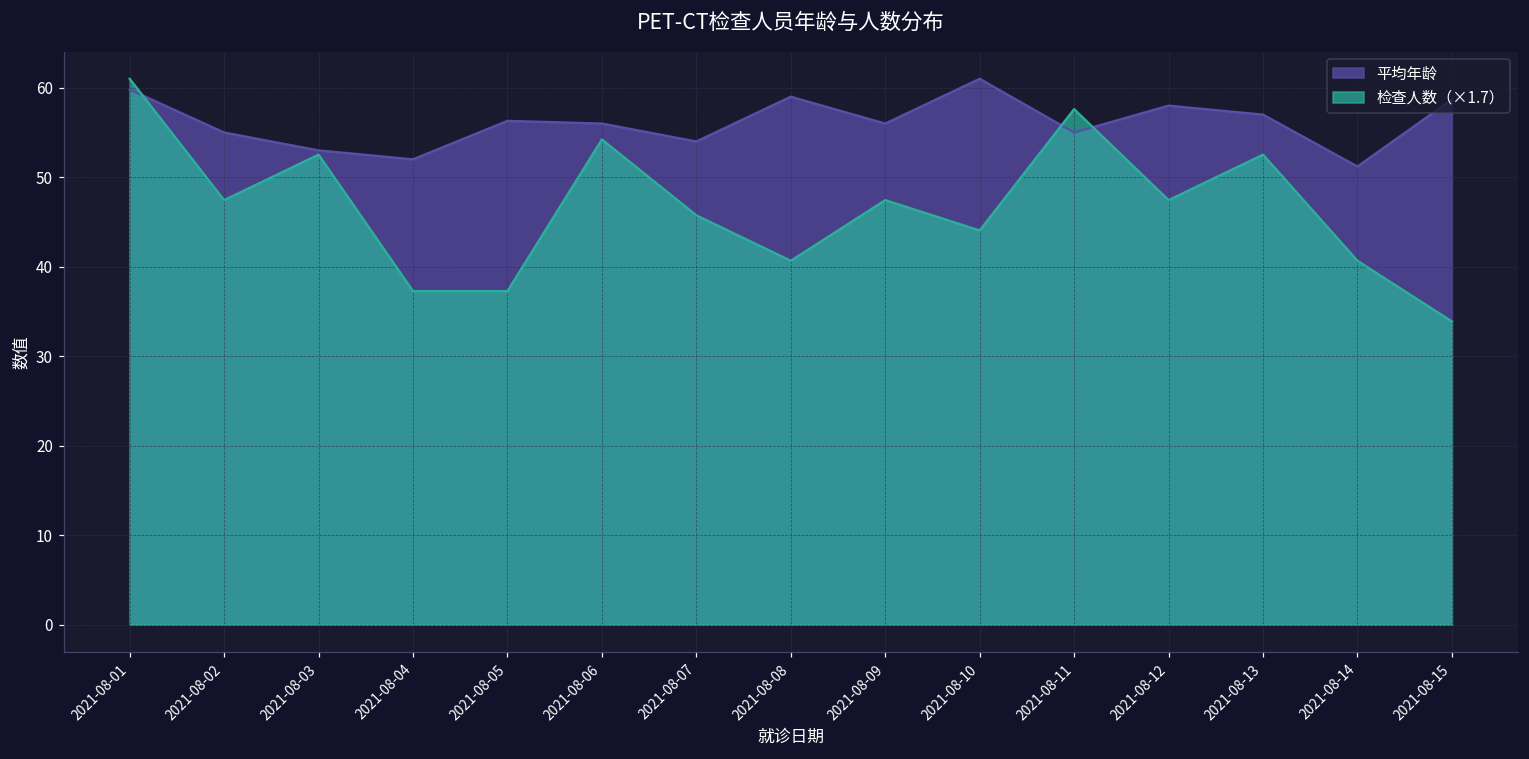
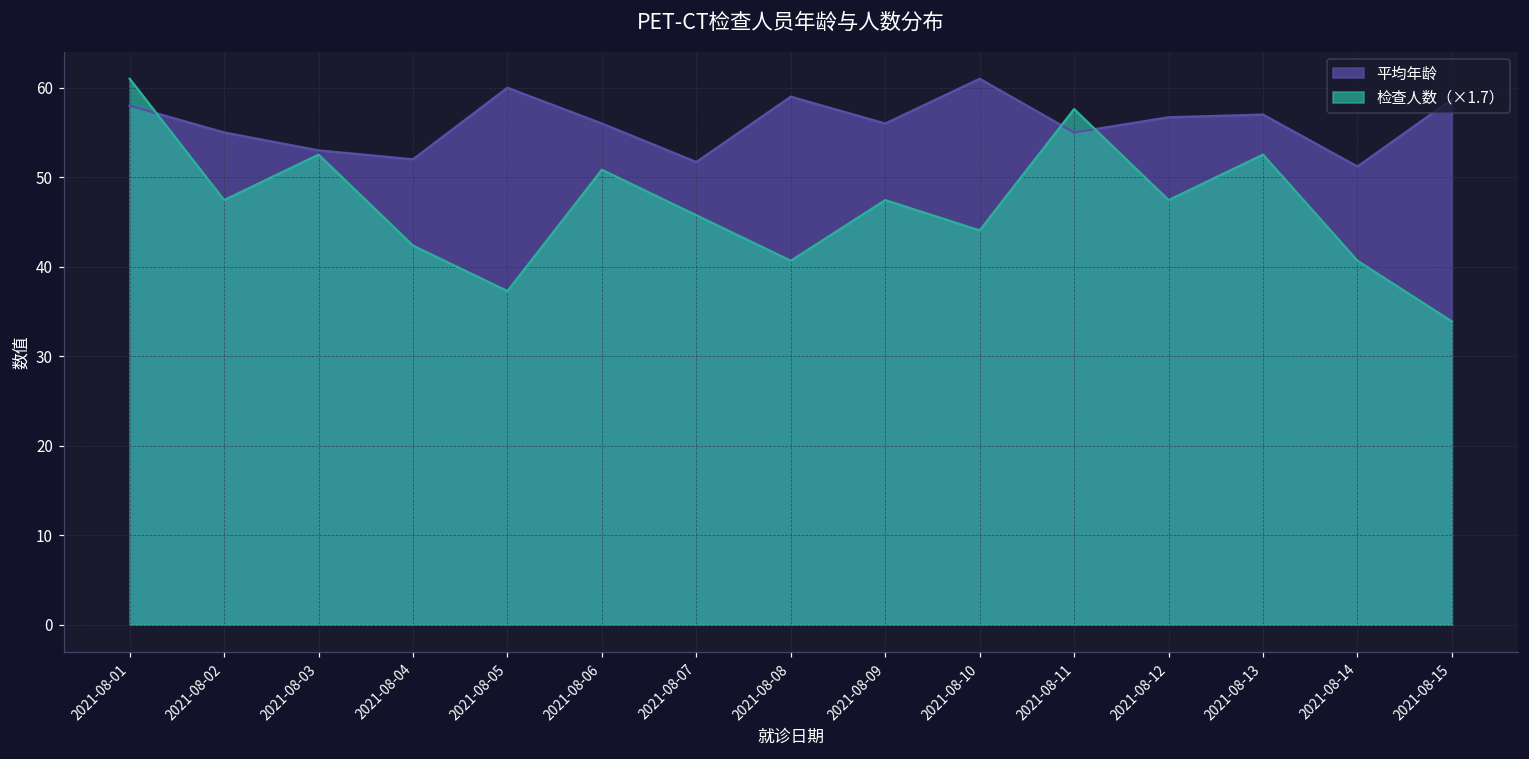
平均年龄, 2021-08-01: 60 -> 58
检查人数（×1.7）, 2021-08-04: 37 -> 42
平均年龄, 2021-08-05: 56 -> 60
检查人数（×1.7）, 2021-08-06: 54 -> 51
平均年龄, 2021-08-07: 54 -> 52
平均年龄, 2021-08-12: 58 -> 57
